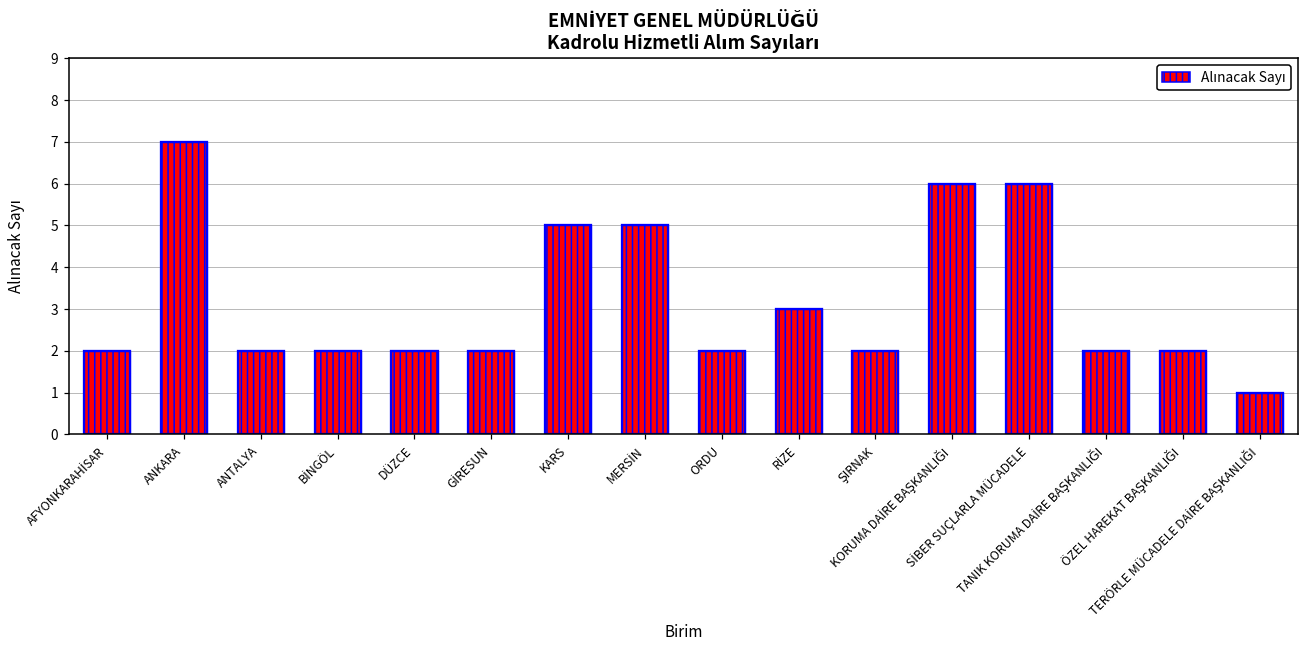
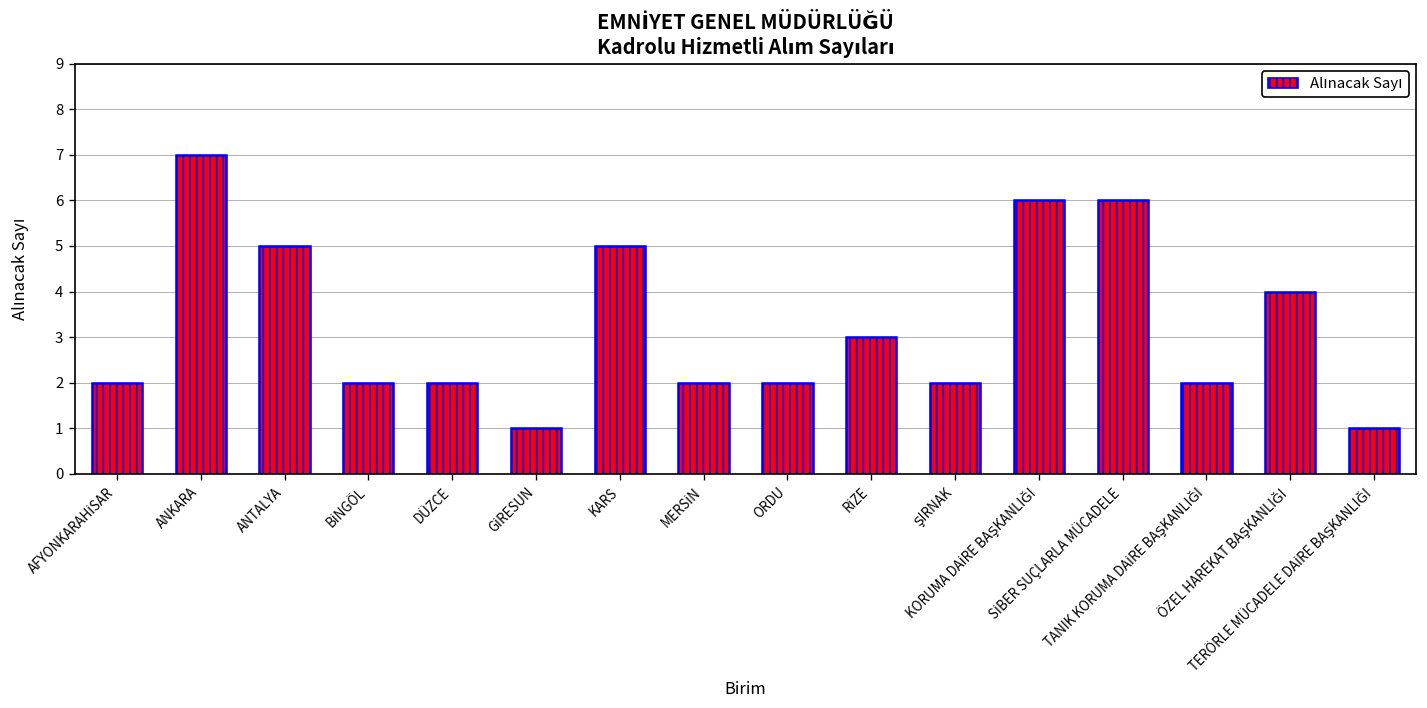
ANTALYA: 2 -> 5
GİRESUN: 2 -> 1
MERSİN: 5 -> 2
ÖZEL HAREKAT BAŞKANLIĞI: 2 -> 4
